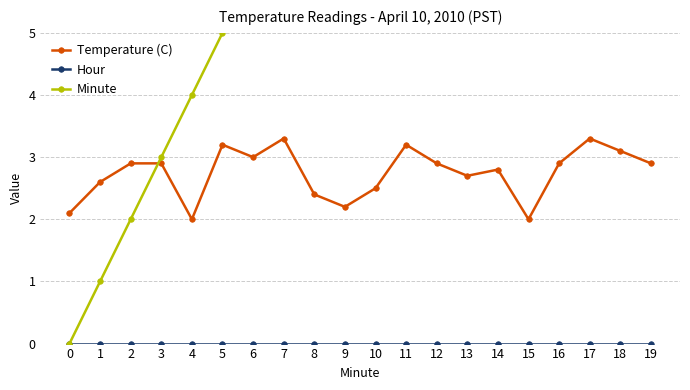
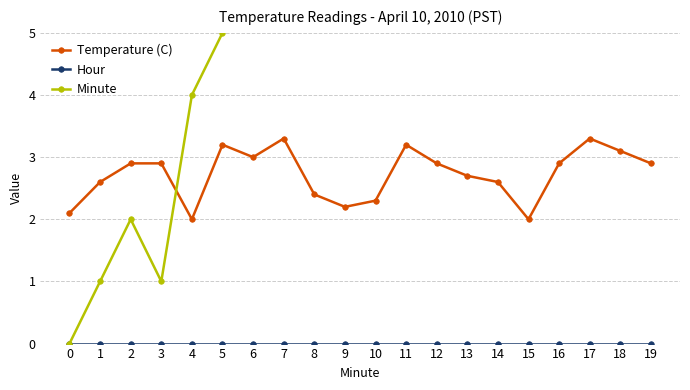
Minute, 3: 3 -> 1
Temperature (C), 10: 2.5 -> 2.3
Temperature (C), 14: 2.8 -> 2.6
